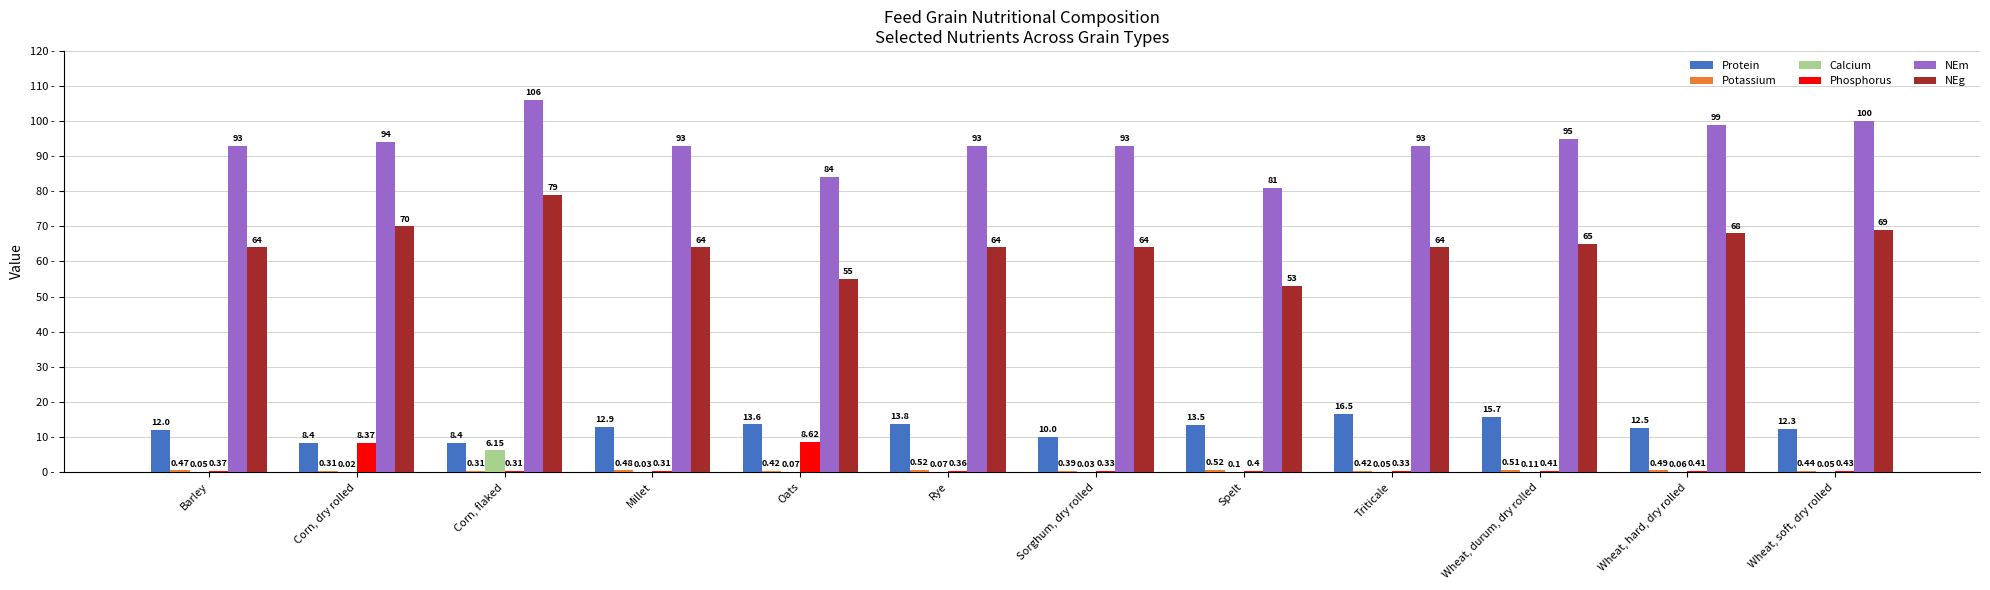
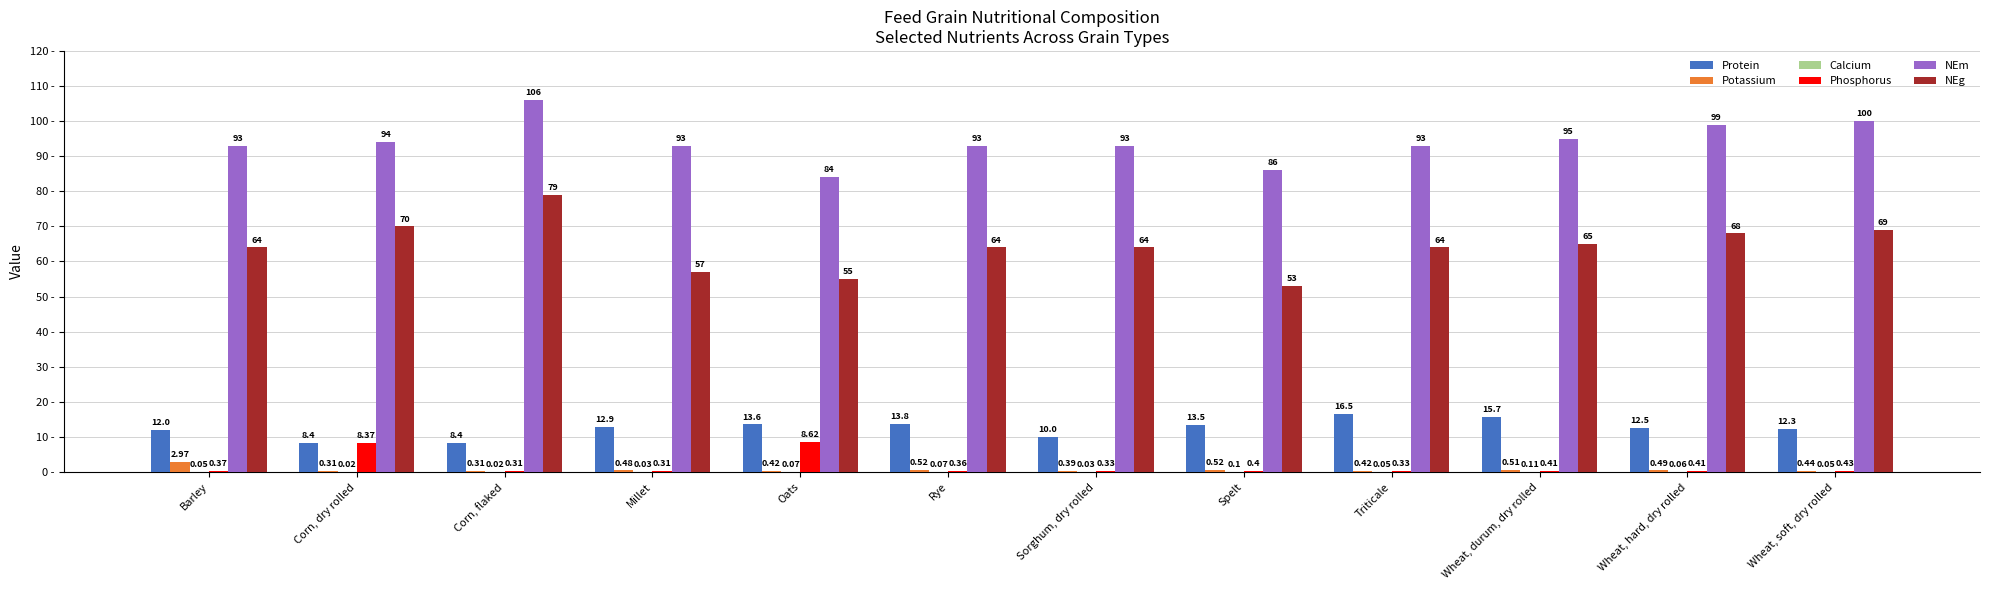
Potassium, Barley: 0.47 -> 2.97
Calcium, Corn, flaked: 6.15 -> 0.02
NEg, Millet: 64 -> 57
NEm, Spelt: 81 -> 86
